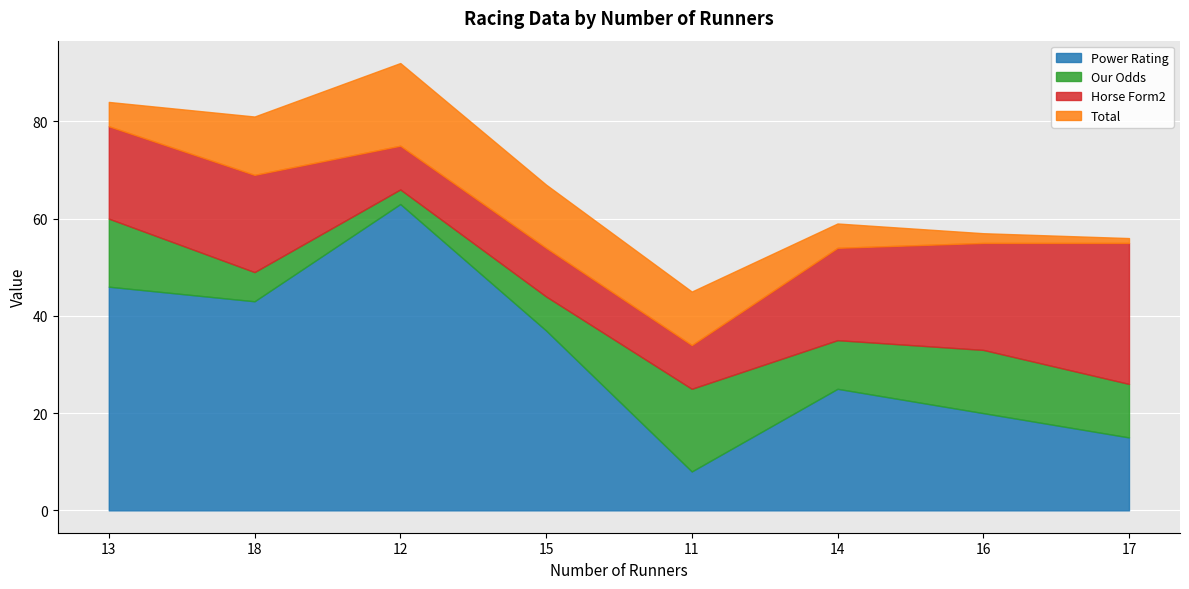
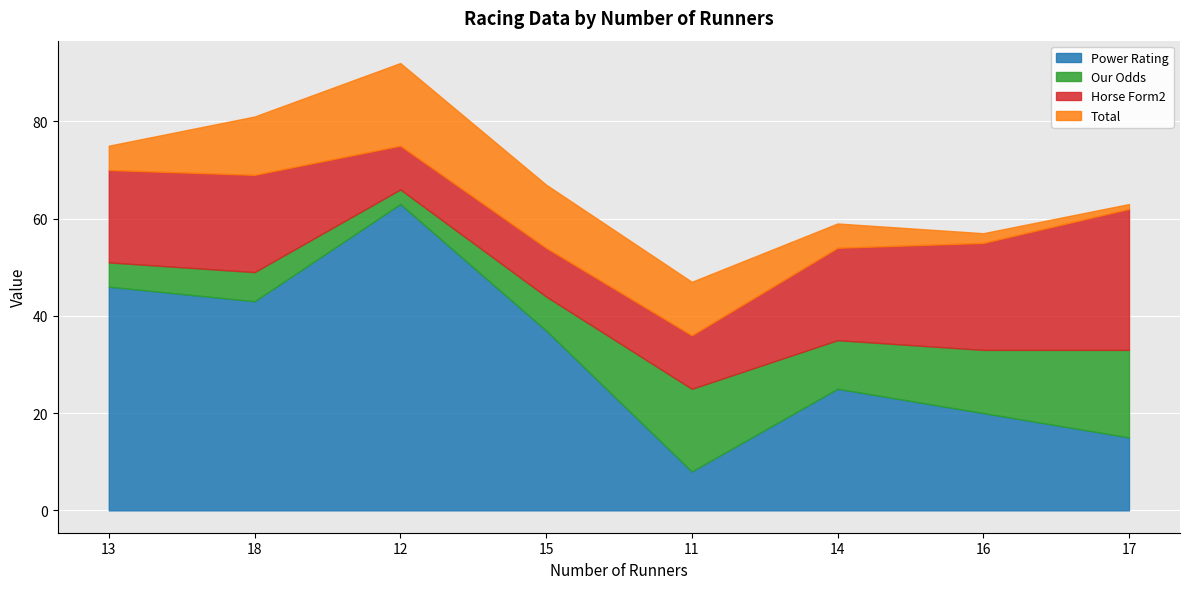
Our Odds, 13: 14 -> 5
Horse Form2, 11: 9 -> 11
Our Odds, 17: 11 -> 18
